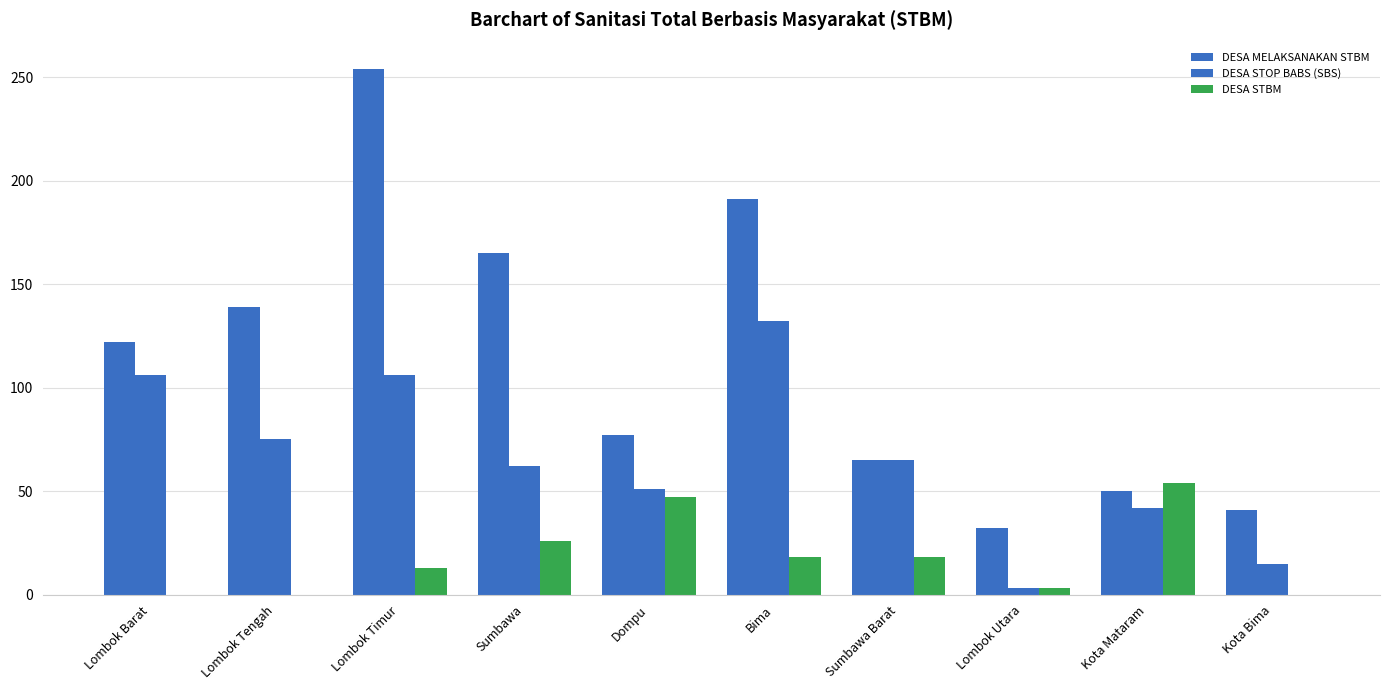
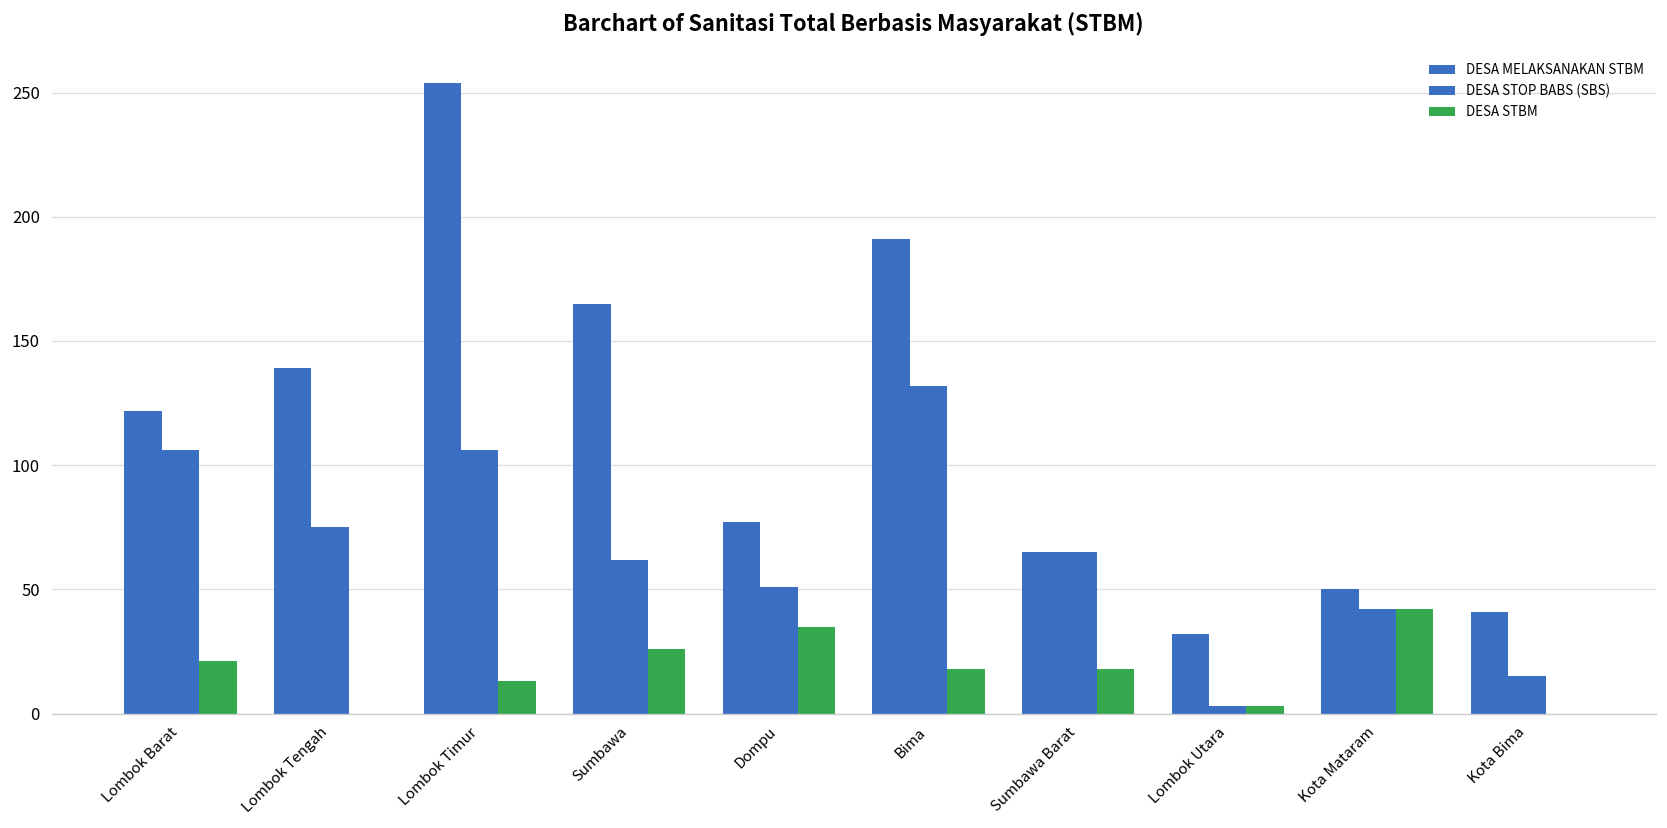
DESA STBM, Lombok Barat: 0 -> 21
DESA STBM, Dompu: 47 -> 35
DESA STBM, Kota Mataram: 54 -> 42
